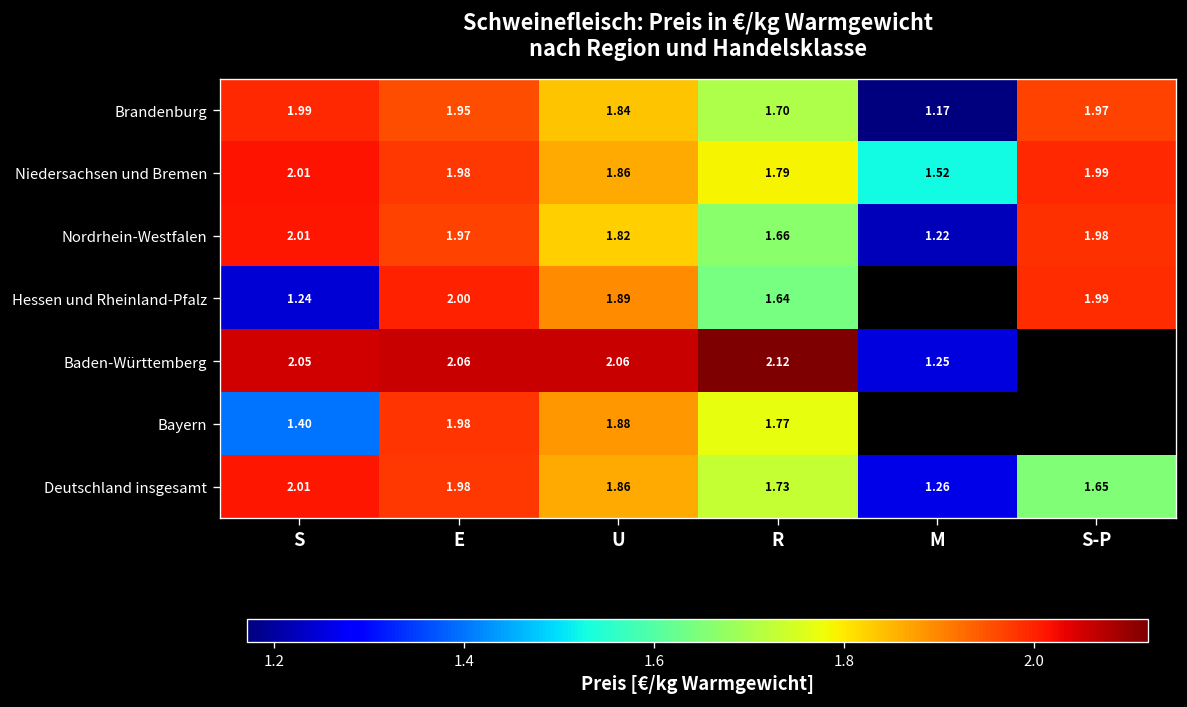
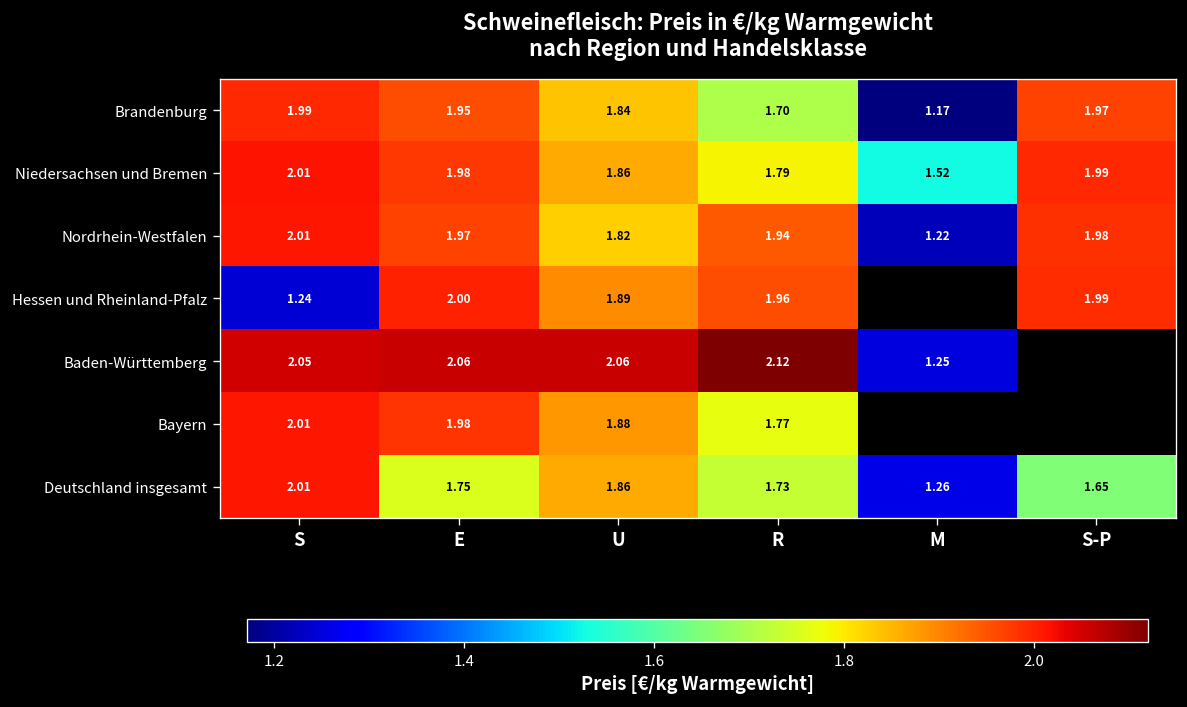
Nordrhein-Westfalen, R: 1.66 -> 1.94
Hessen und Rheinland-Pfalz, R: 1.64 -> 1.96
Bayern, S: 1.40 -> 2.01
Deutschland insgesamt, E: 1.98 -> 1.75
